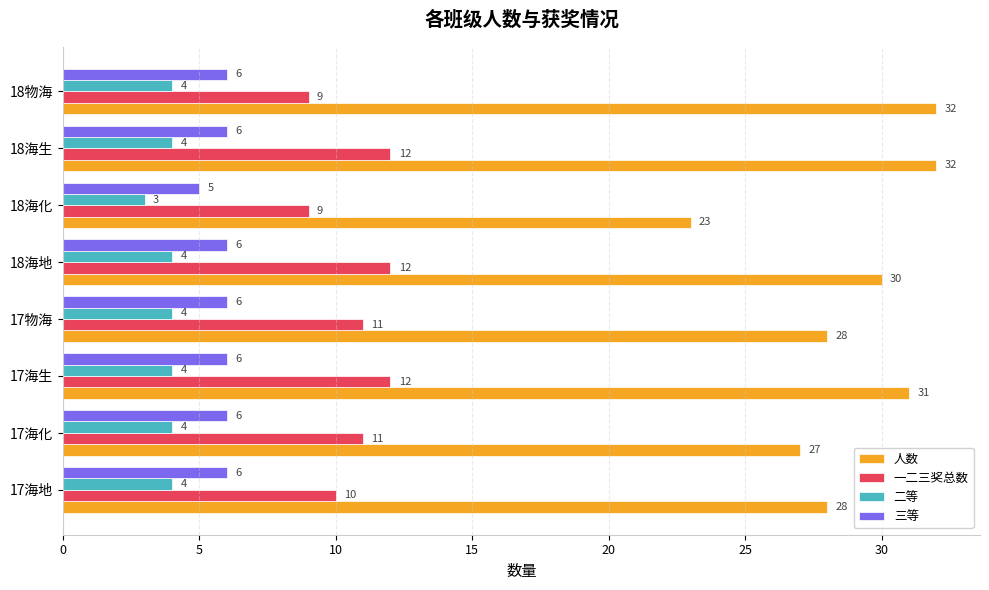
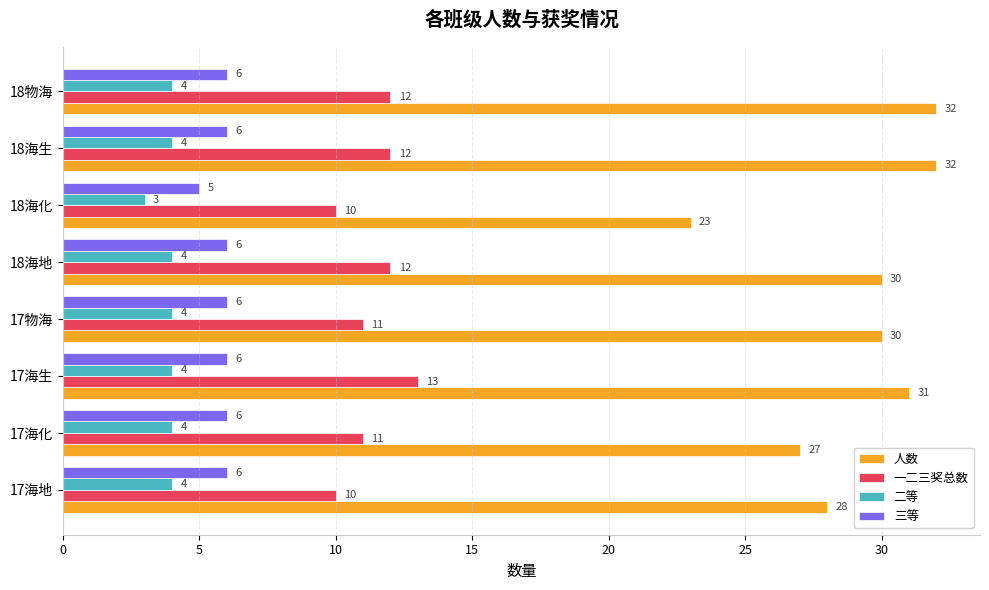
一二三奖总数, 18物海: 9 -> 12
一二三奖总数, 18海化: 9 -> 10
人数, 17物海: 28 -> 30
一二三奖总数, 17海生: 12 -> 13
